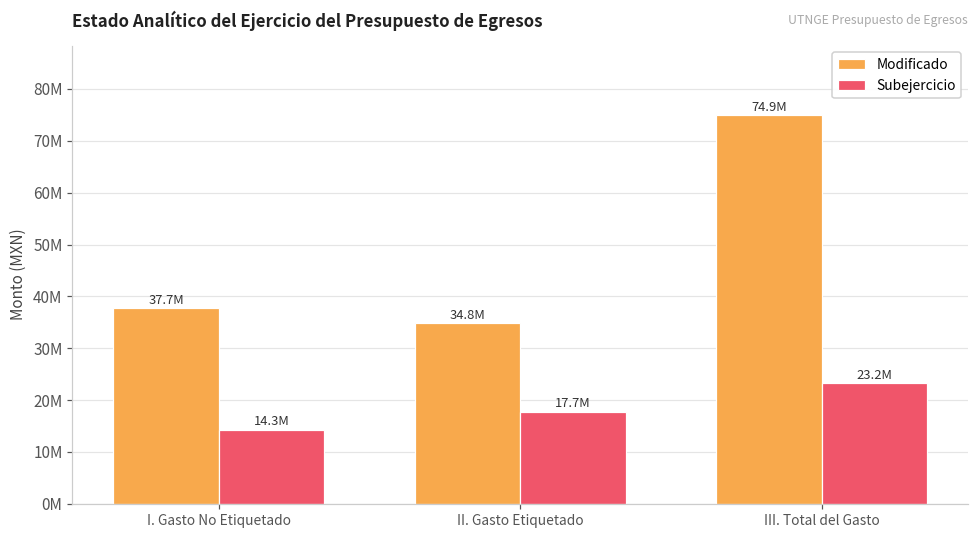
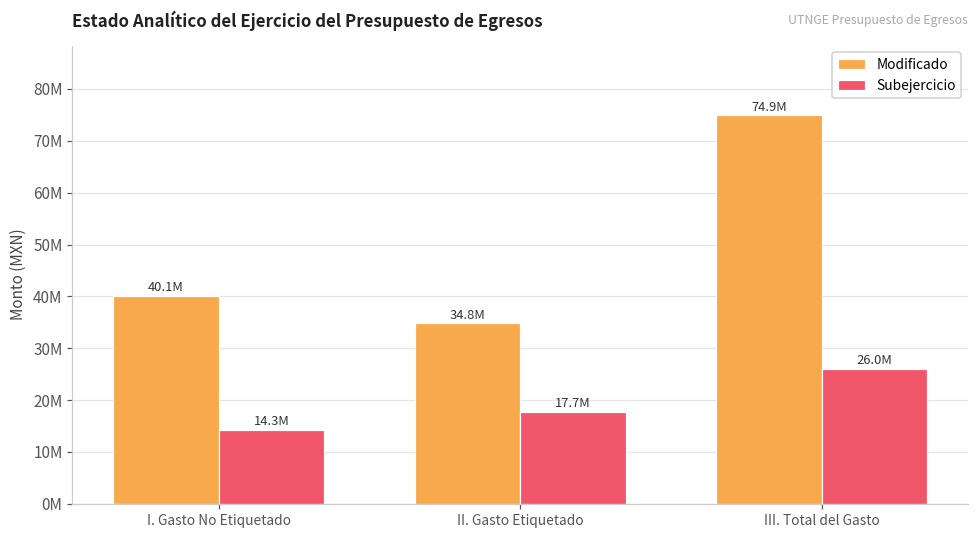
Modificado, I. Gasto No Etiquetado: 37.7M -> 40.1M
Subejercicio, III. Total del Gasto: 23.2M -> 26.0M
